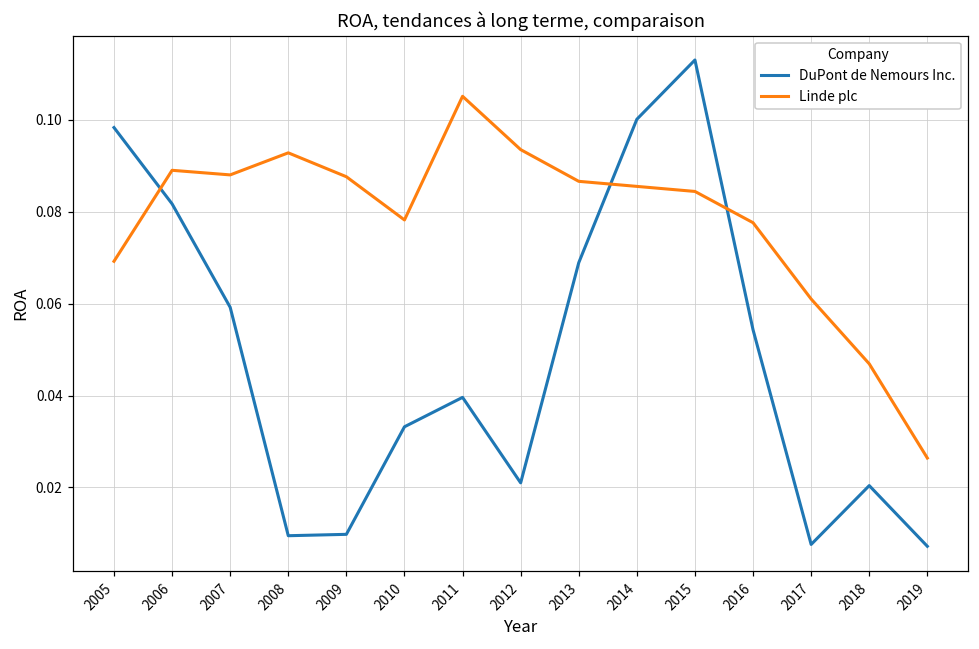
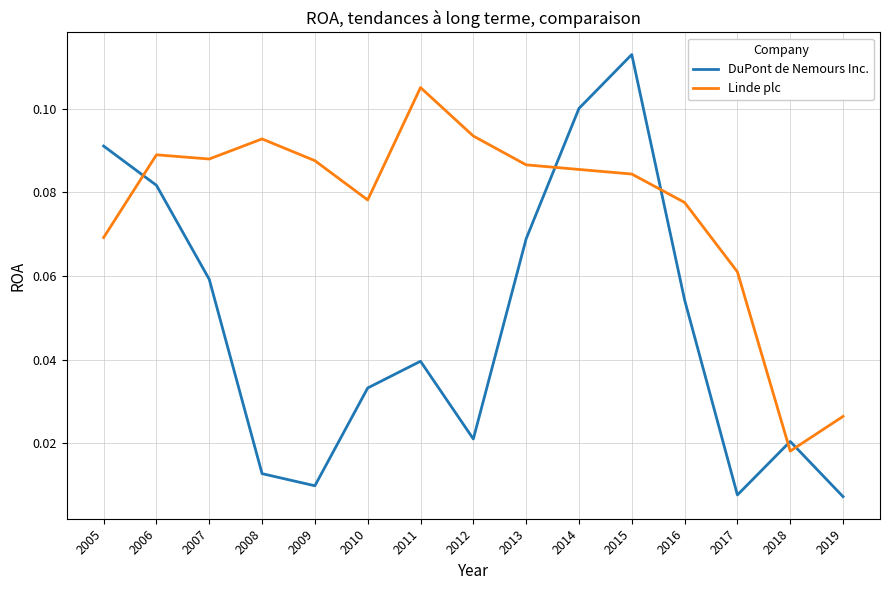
DuPont de Nemours Inc., 2005: 0.098 -> 0.091
DuPont de Nemours Inc., 2008: 0.010 -> 0.013
Linde plc, 2018: 0.047 -> 0.018
